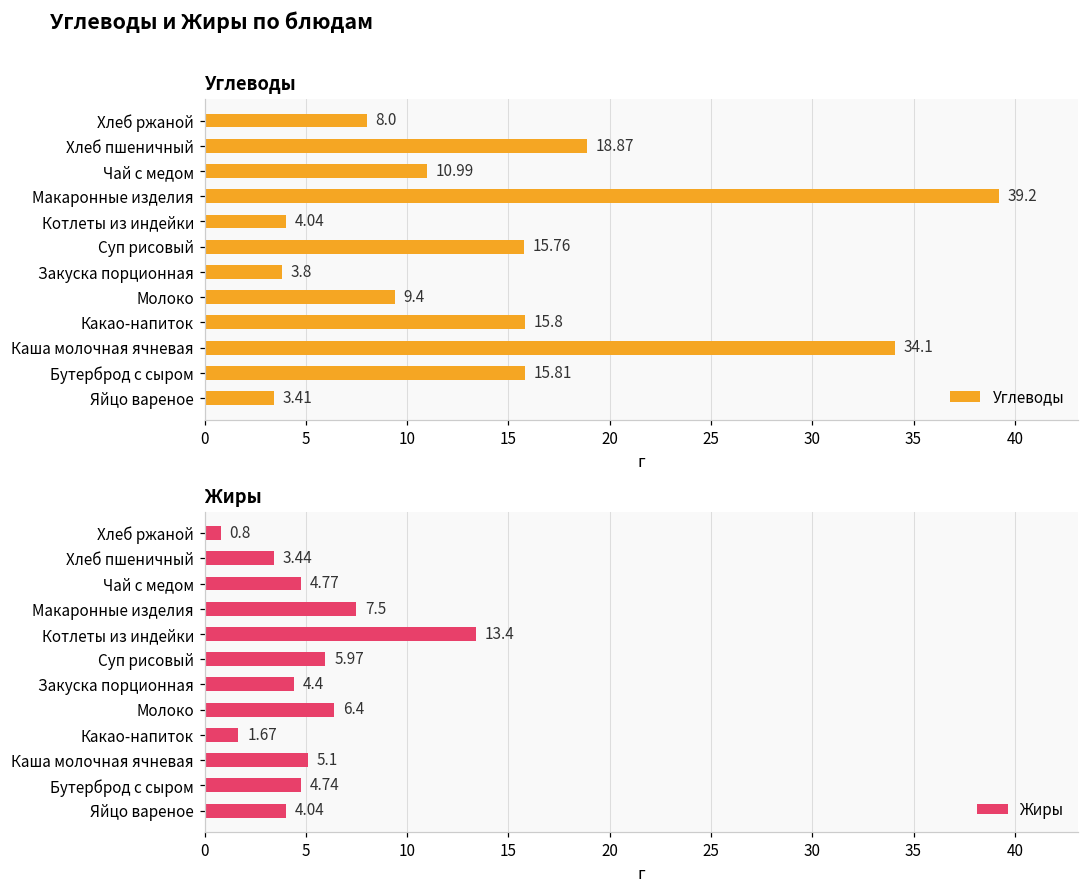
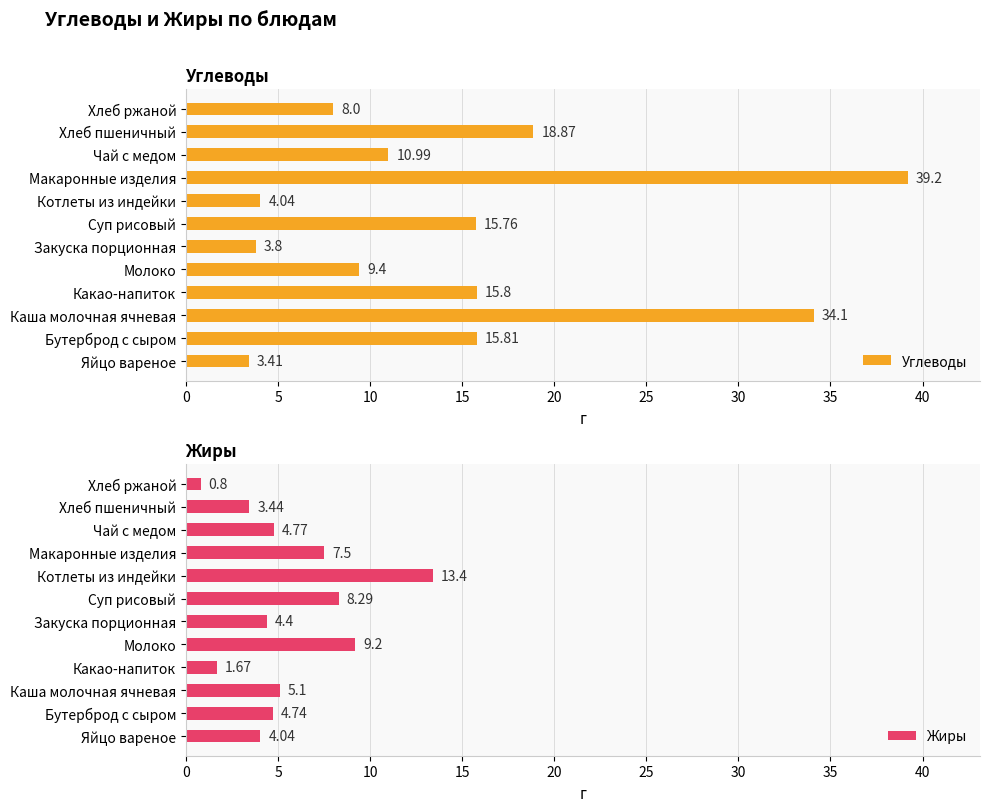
Жиры, Суп рисовый: 5.97 -> 8.29
Жиры, Молоко: 6.4 -> 9.2
